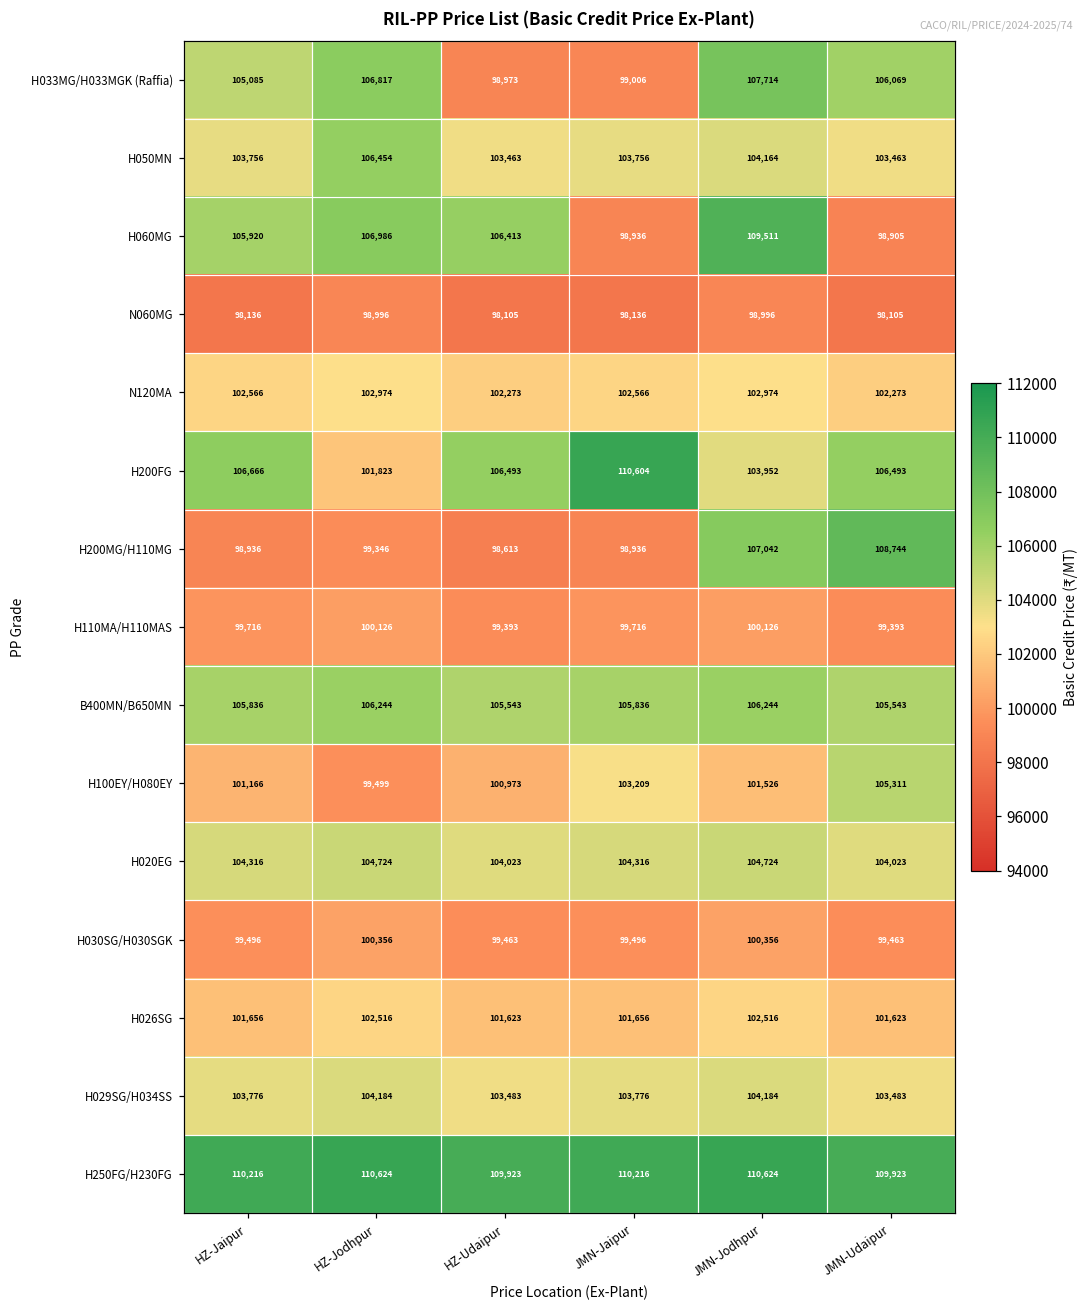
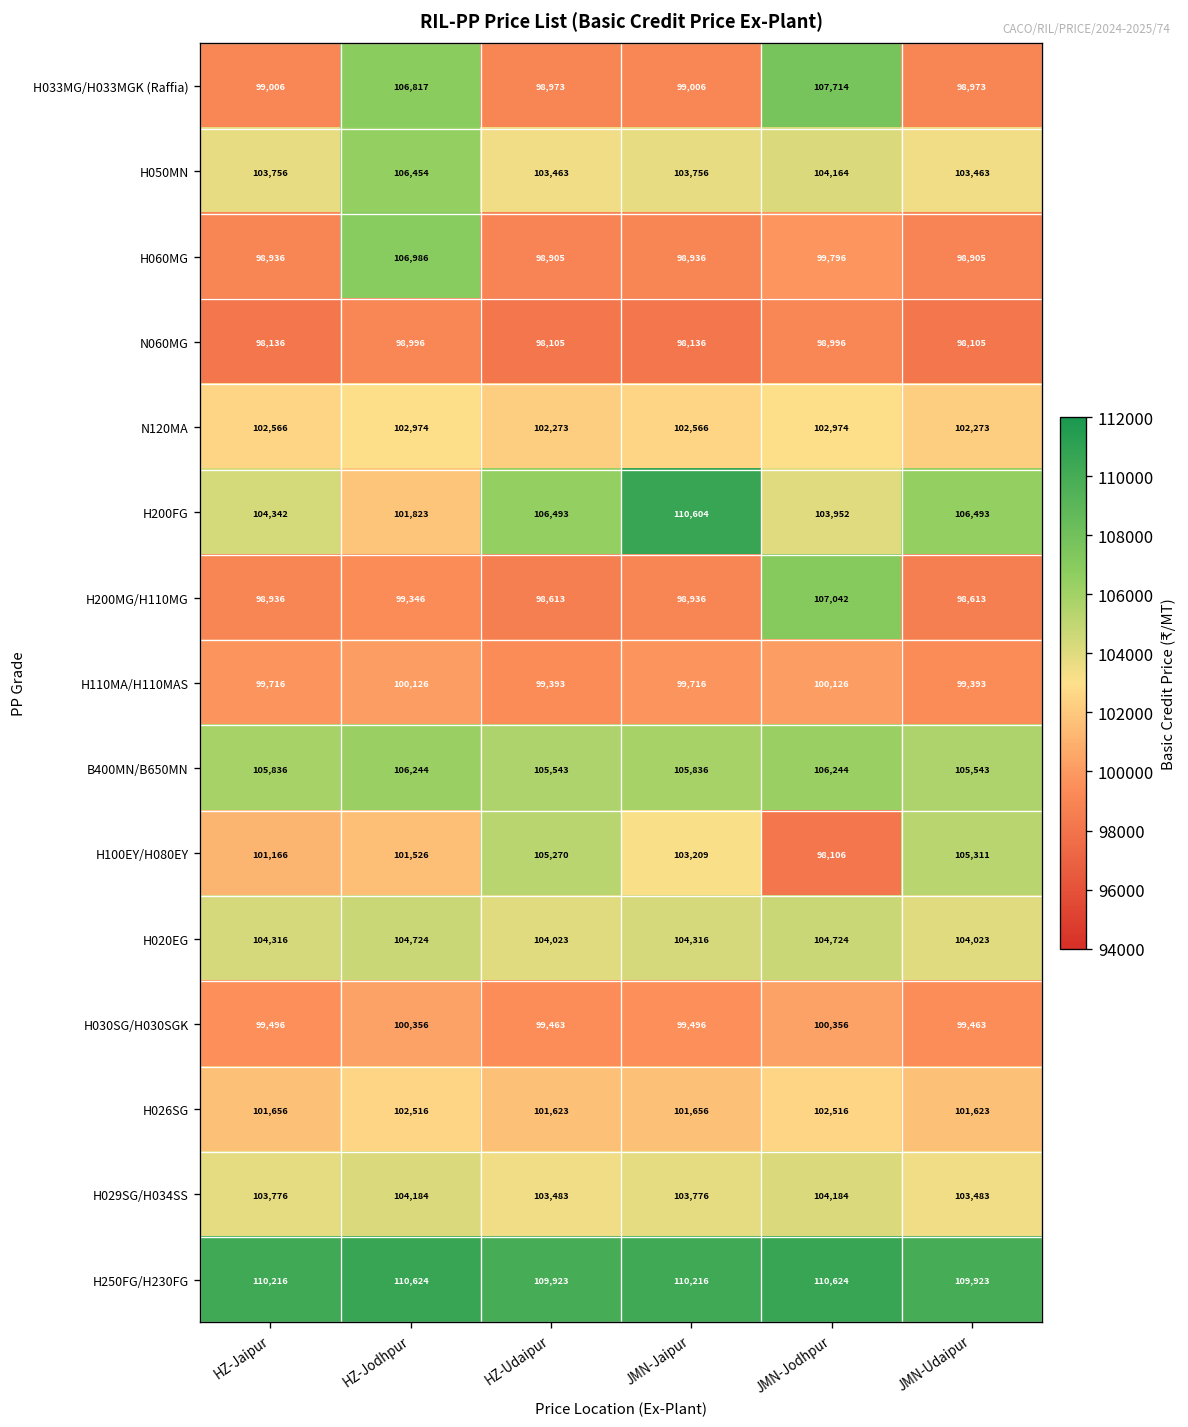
H033MG/H033MGK (Raffia), HZ-Jaipur: 105,085 -> 99,006
H033MG/H033MGK (Raffia), JMN-Udaipur: 106,069 -> 98,973
H060MG, HZ-Jaipur: 105,920 -> 98,936
H060MG, HZ-Udaipur: 106,413 -> 98,905
H060MG, JMN-Jodhpur: 109,511 -> 99,796
H200FG, HZ-Jaipur: 106,666 -> 104,342
H200MG/H110MG, JMN-Udaipur: 108,744 -> 98,613
H100EY/H080EY, HZ-Jodhpur: 99,499 -> 101,526
H100EY/H080EY, HZ-Udaipur: 100,973 -> 105,270
H100EY/H080EY, JMN-Jodhpur: 101,526 -> 98,106
